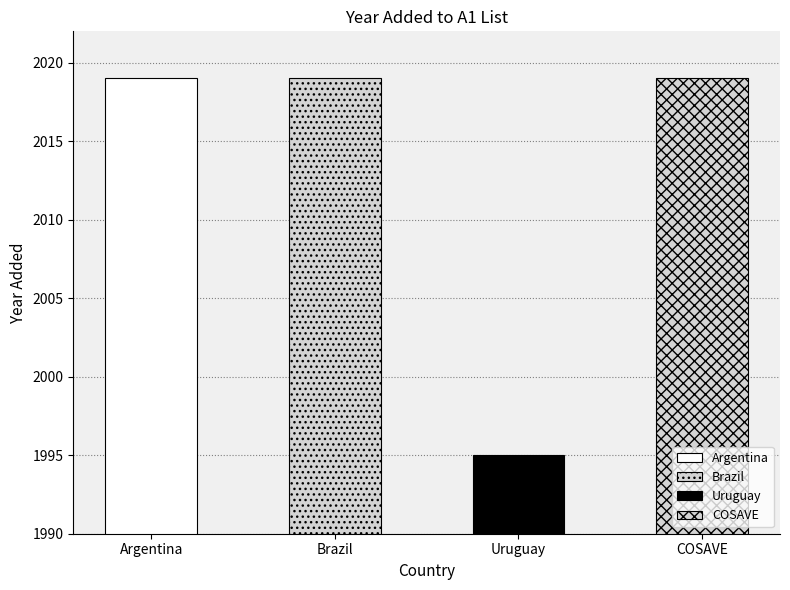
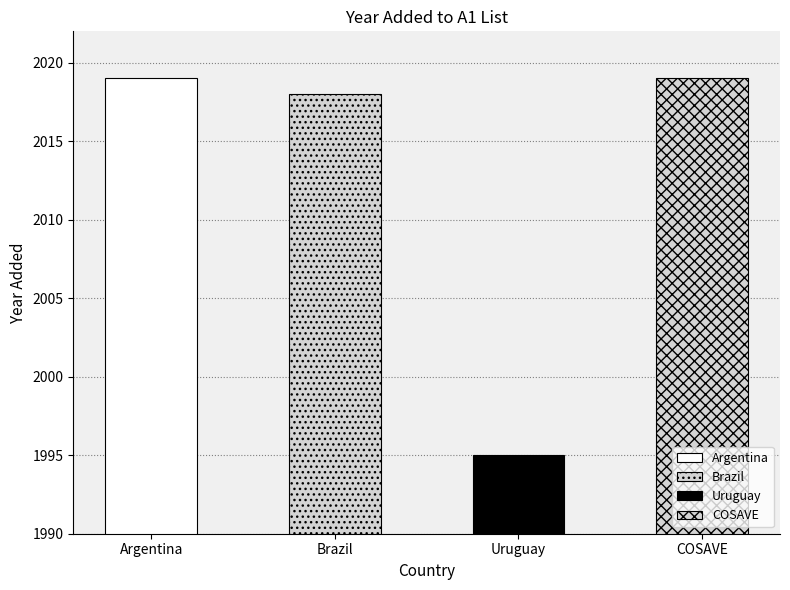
Brazil: 2019 -> 2018
